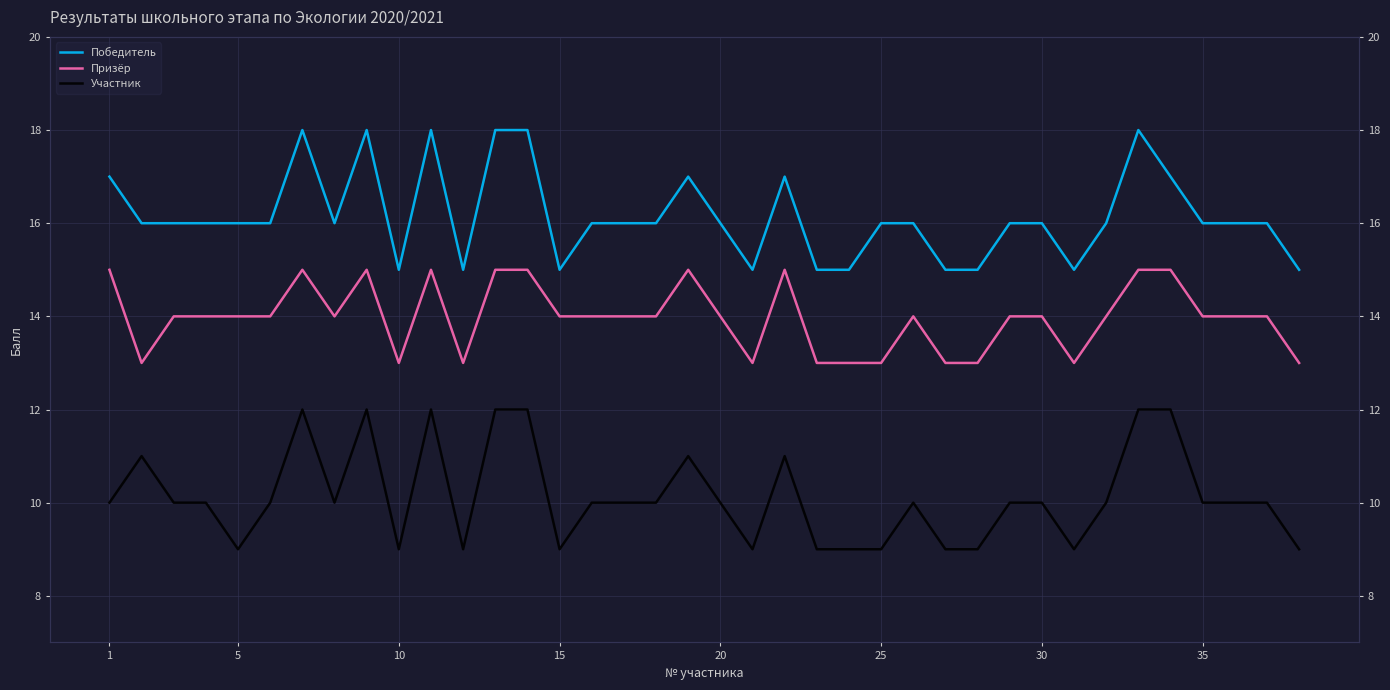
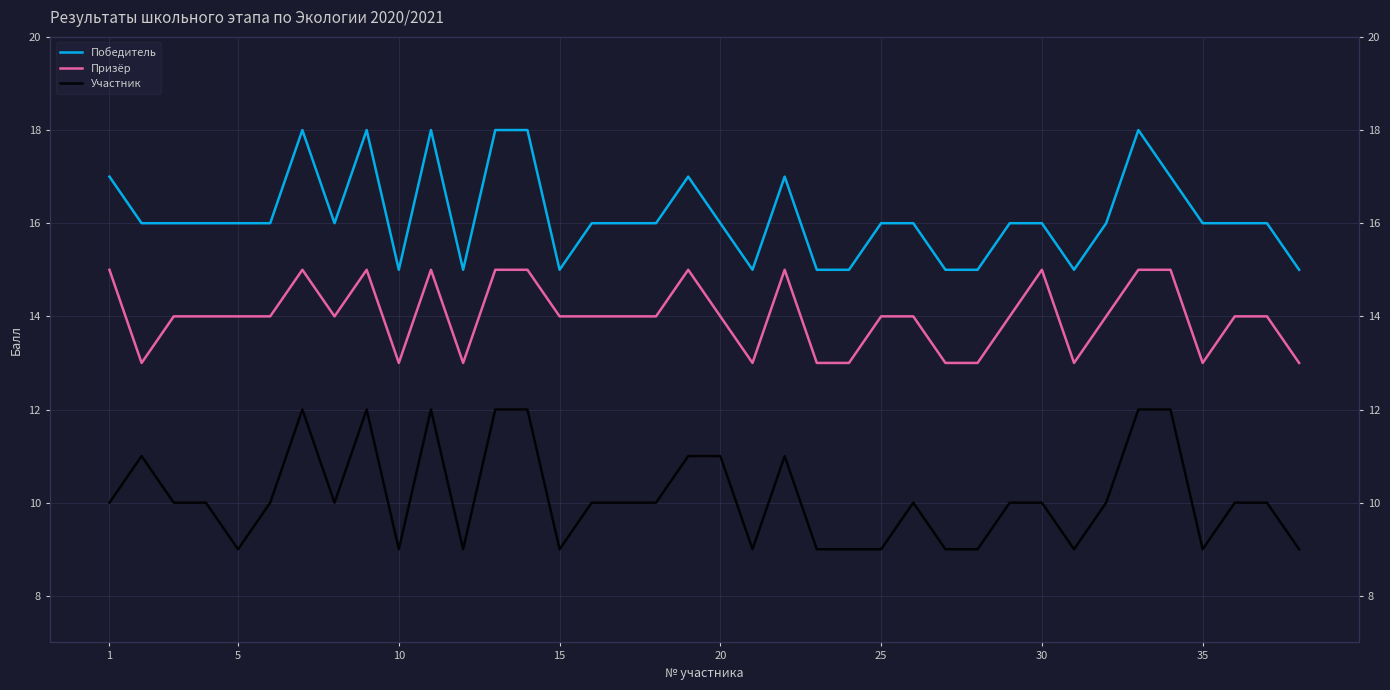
Участник, 20: 10 -> 11
Призёр, 25: 13 -> 14
Призёр, 30: 14 -> 15
Призёр, 35: 14 -> 13
Участник, 35: 10 -> 9
